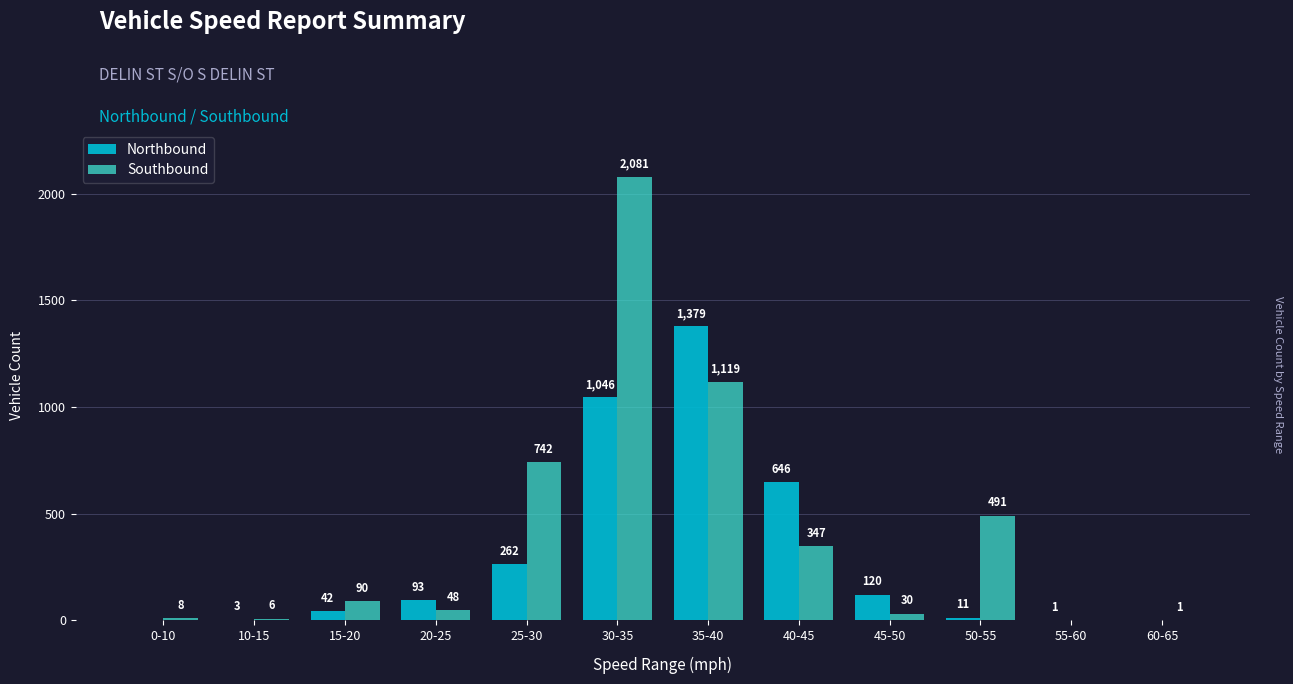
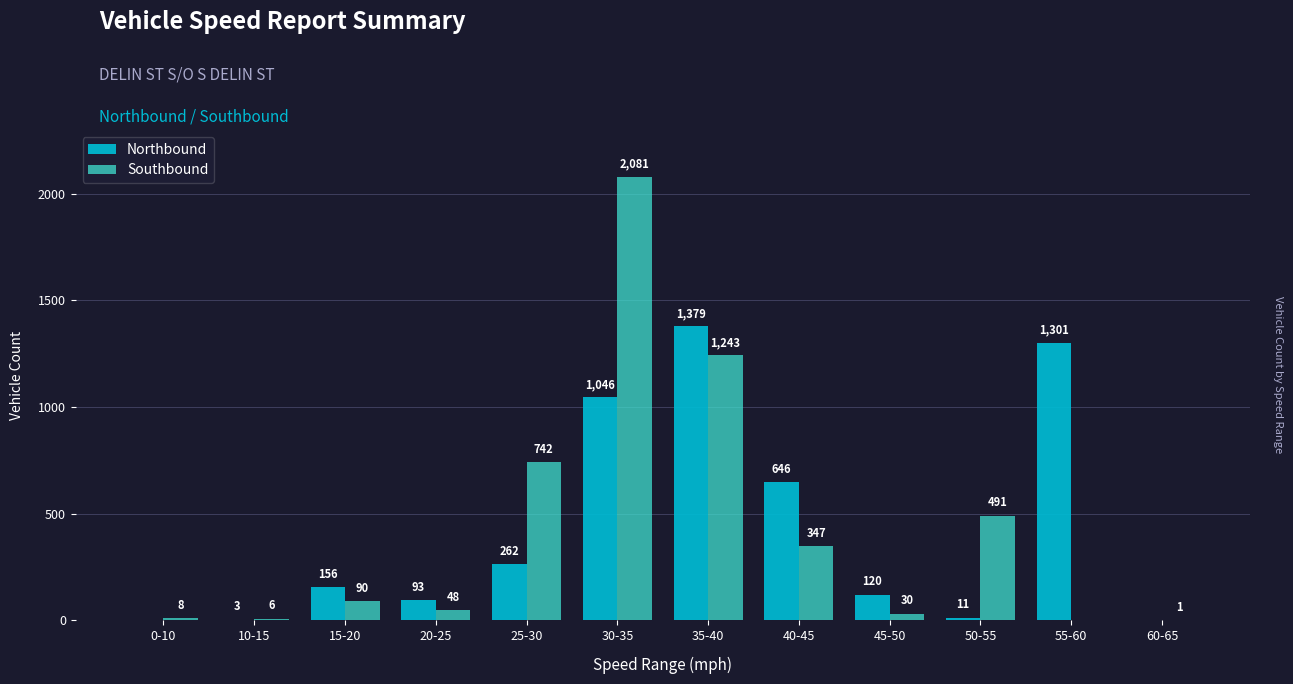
Northbound, 15-20: 42 -> 156
Southbound, 35-40: 1,119 -> 1,243
Northbound, 55-60: 1 -> 1,301
